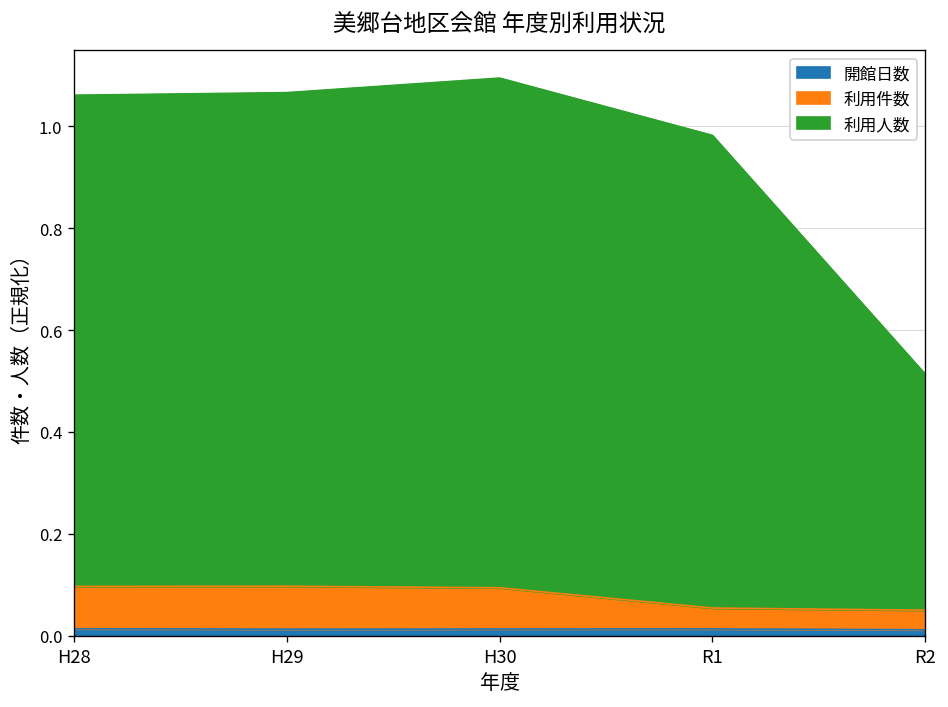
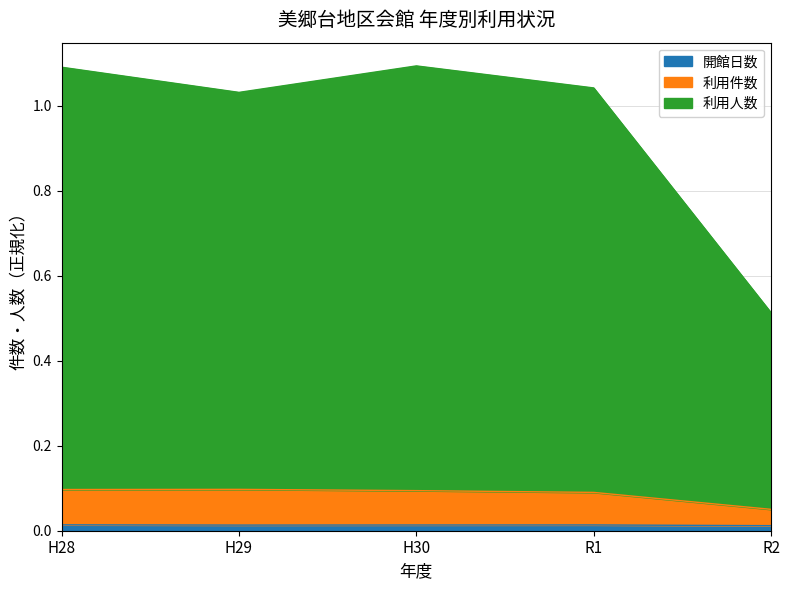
利用人数, H28: 0.96 -> 0.99
利用人数, H29: 0.97 -> 0.93
利用件数, R1: 0.04 -> 0.08
利用人数, R1: 0.93 -> 0.95
